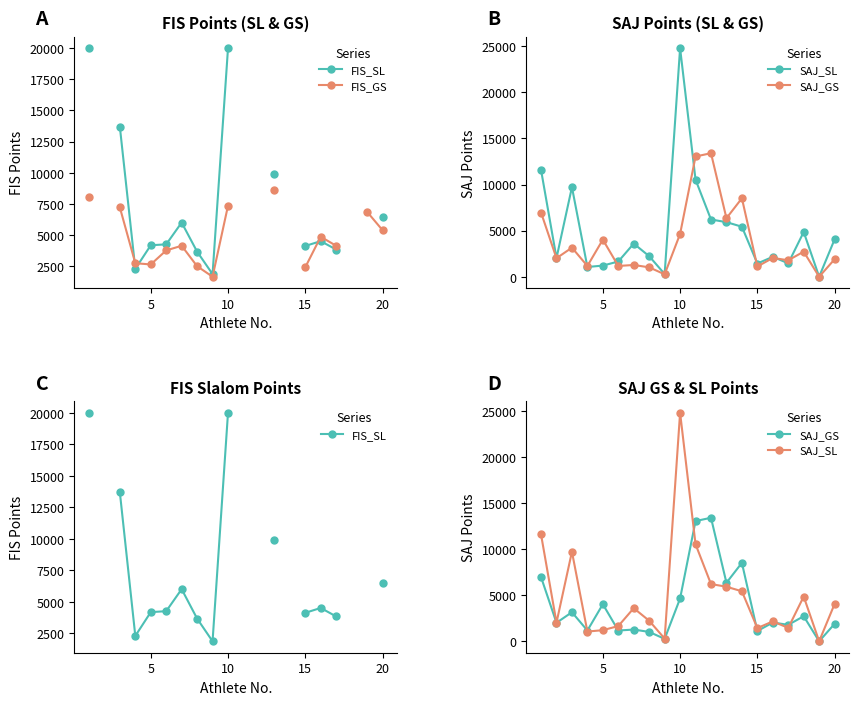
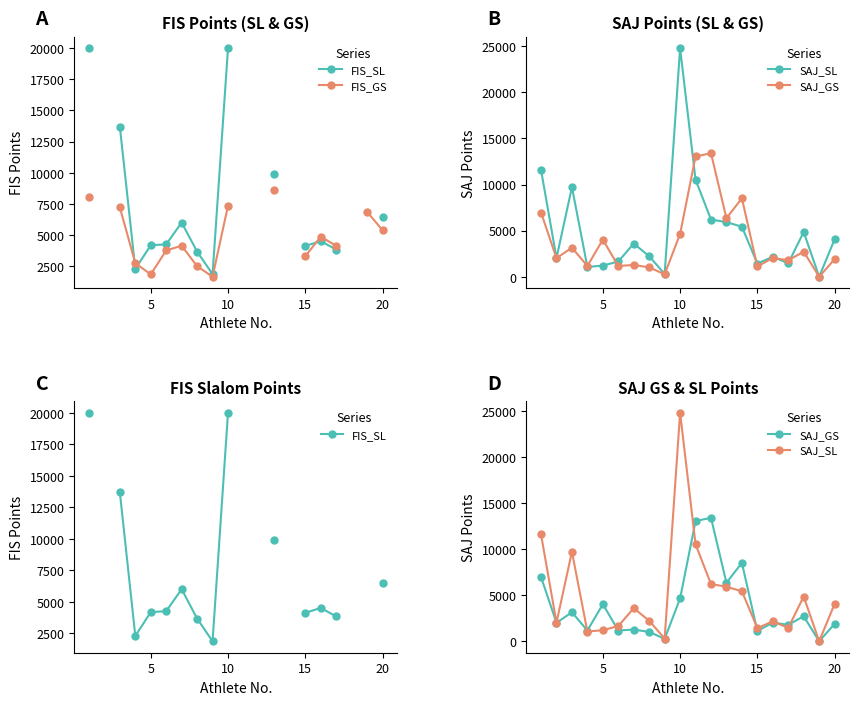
FIS Points (SL & GS), FIS_GS, 5: 2600 -> 1800
FIS Points (SL & GS), FIS_GS, 15: 2400 -> 3300
